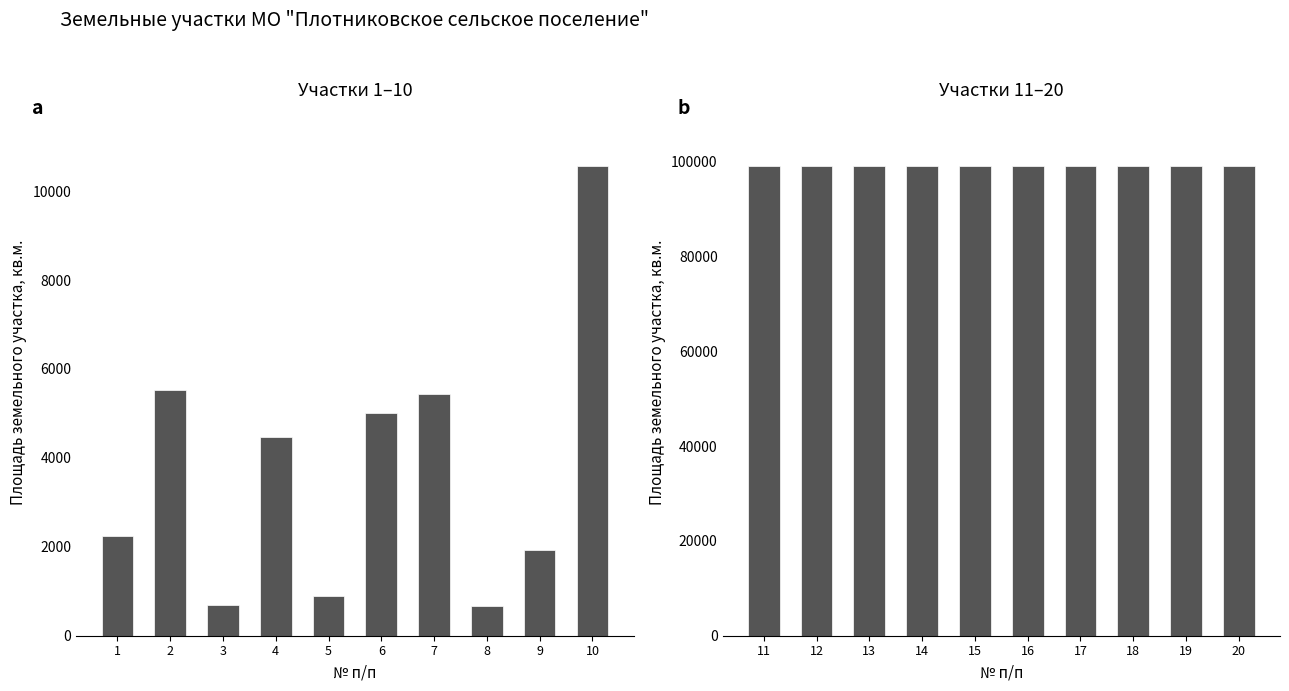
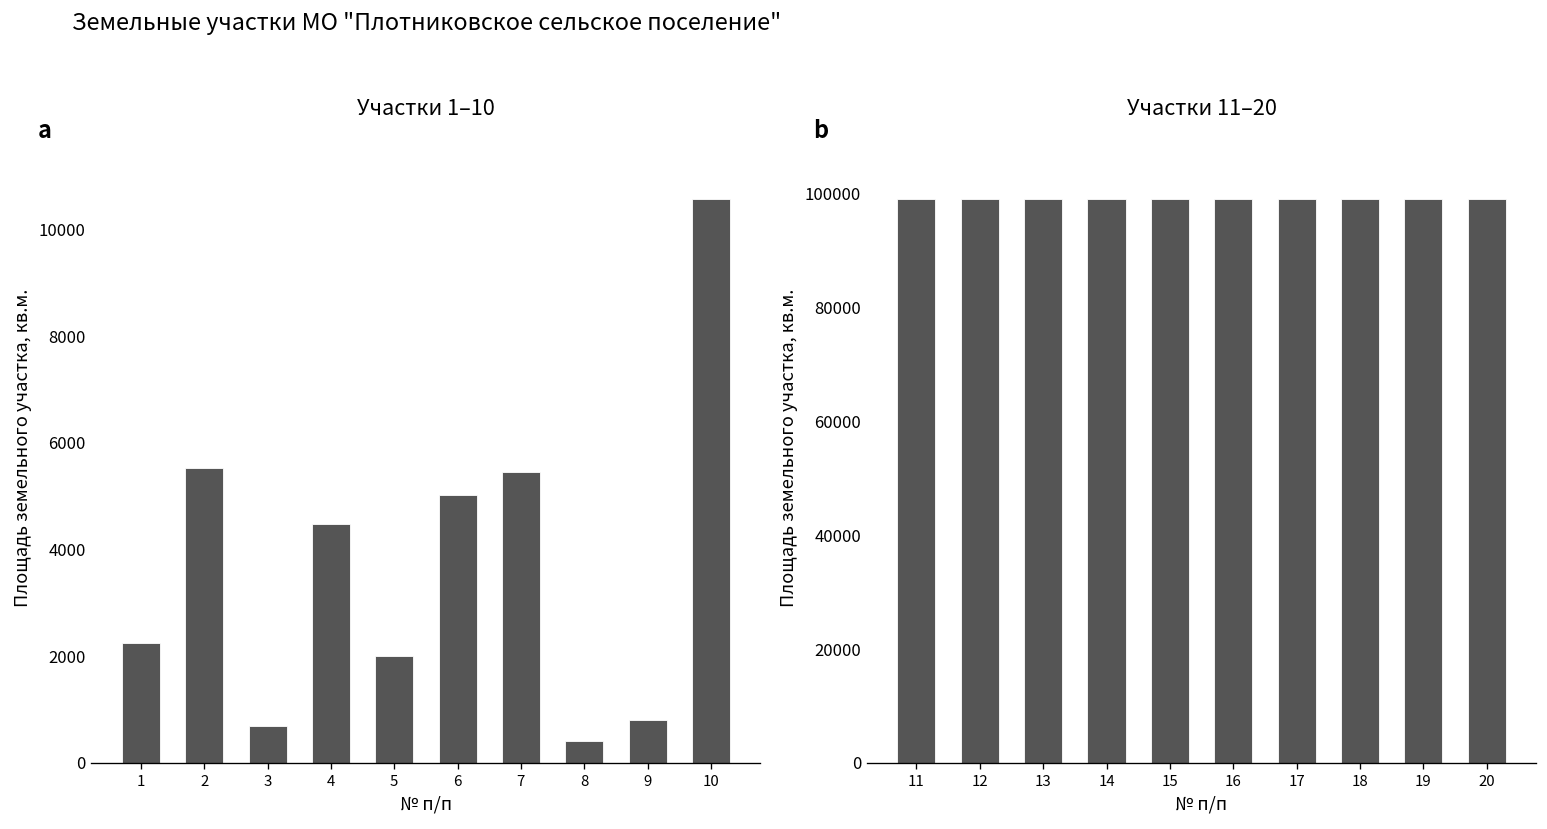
Участки 1–10, 5: 900 -> 2000
Участки 1–10, 8: 700 -> 400
Участки 1–10, 9: 1900 -> 800
